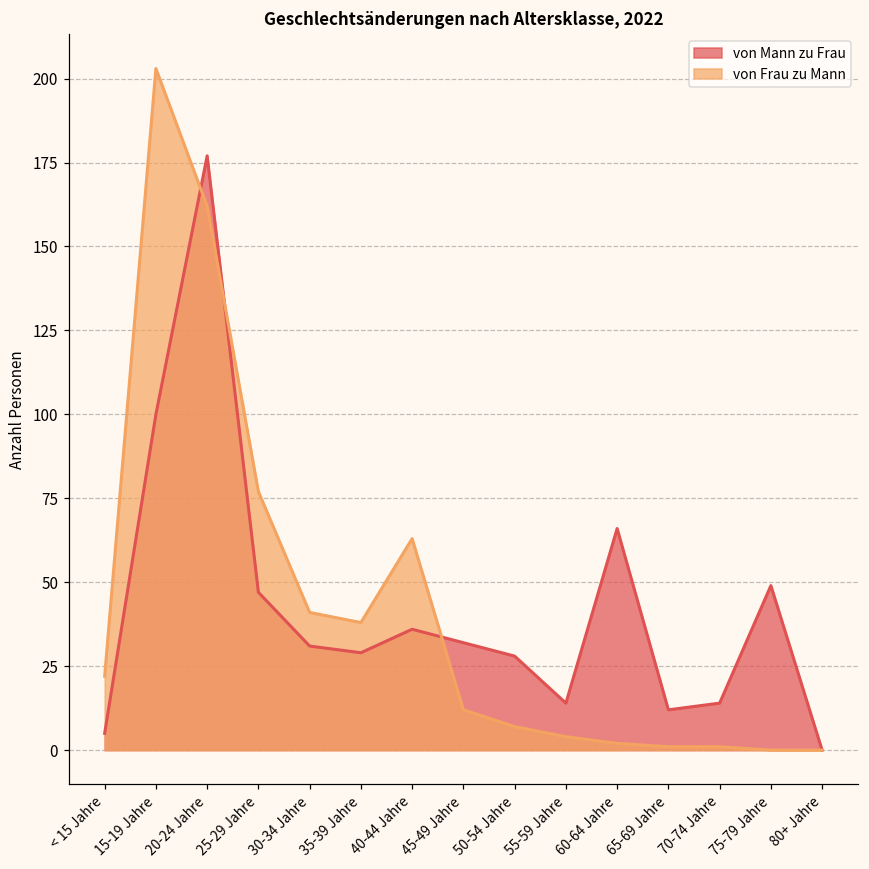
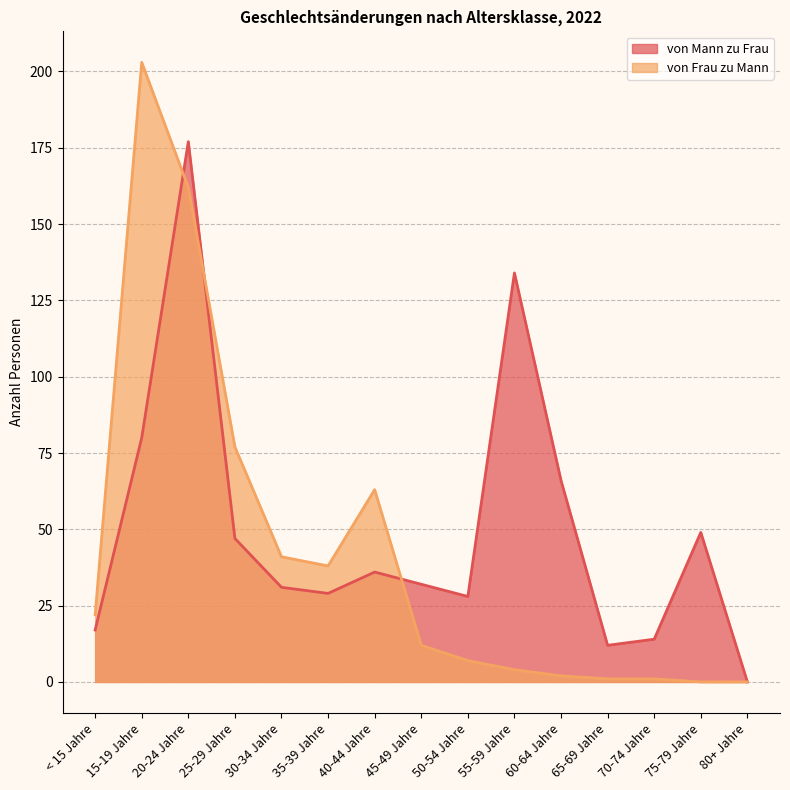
von Mann zu Frau, < 15 Jahre: 5 -> 17
von Mann zu Frau, 15-19 Jahre: 100 -> 80
von Mann zu Frau, 55-59 Jahre: 14 -> 134
